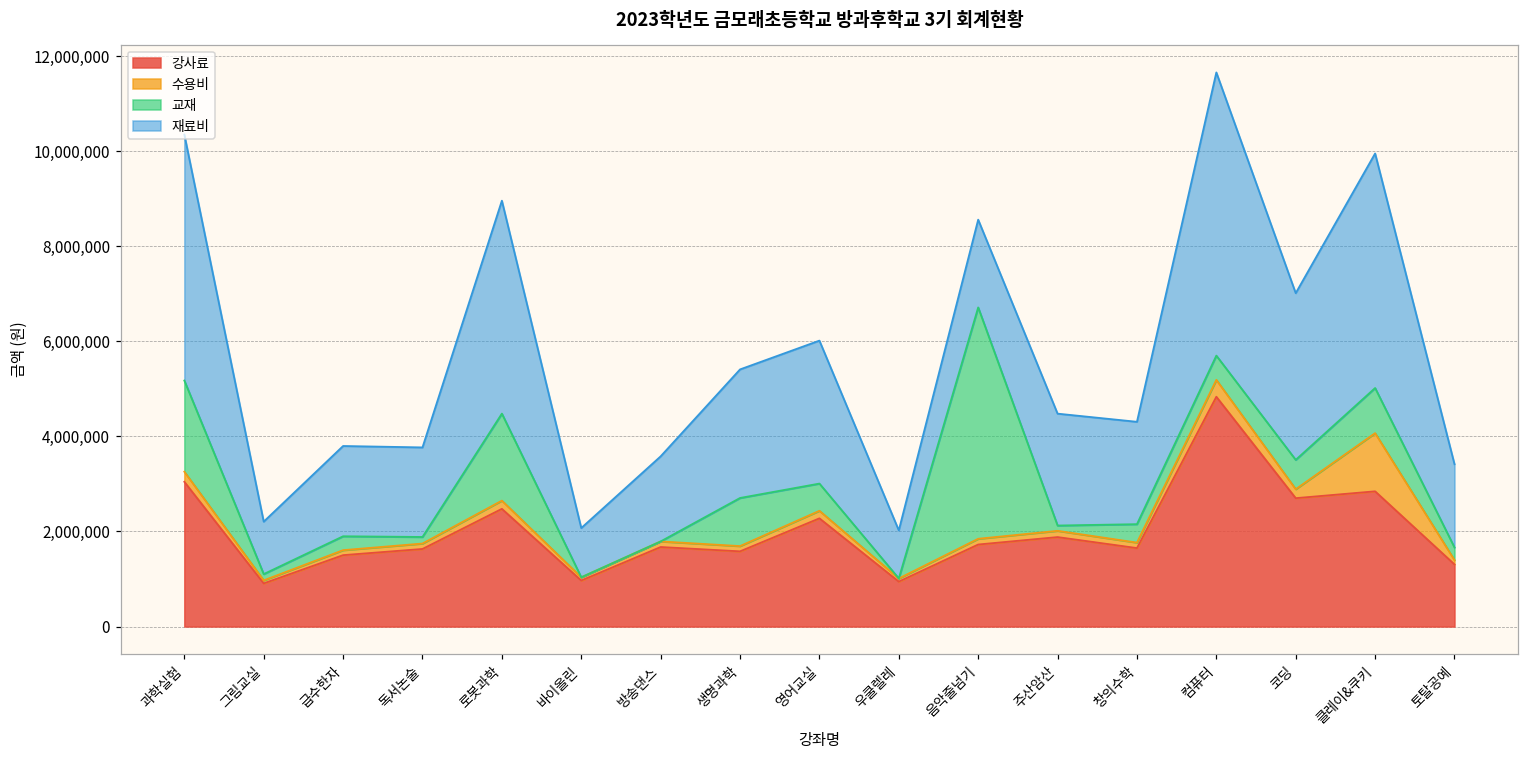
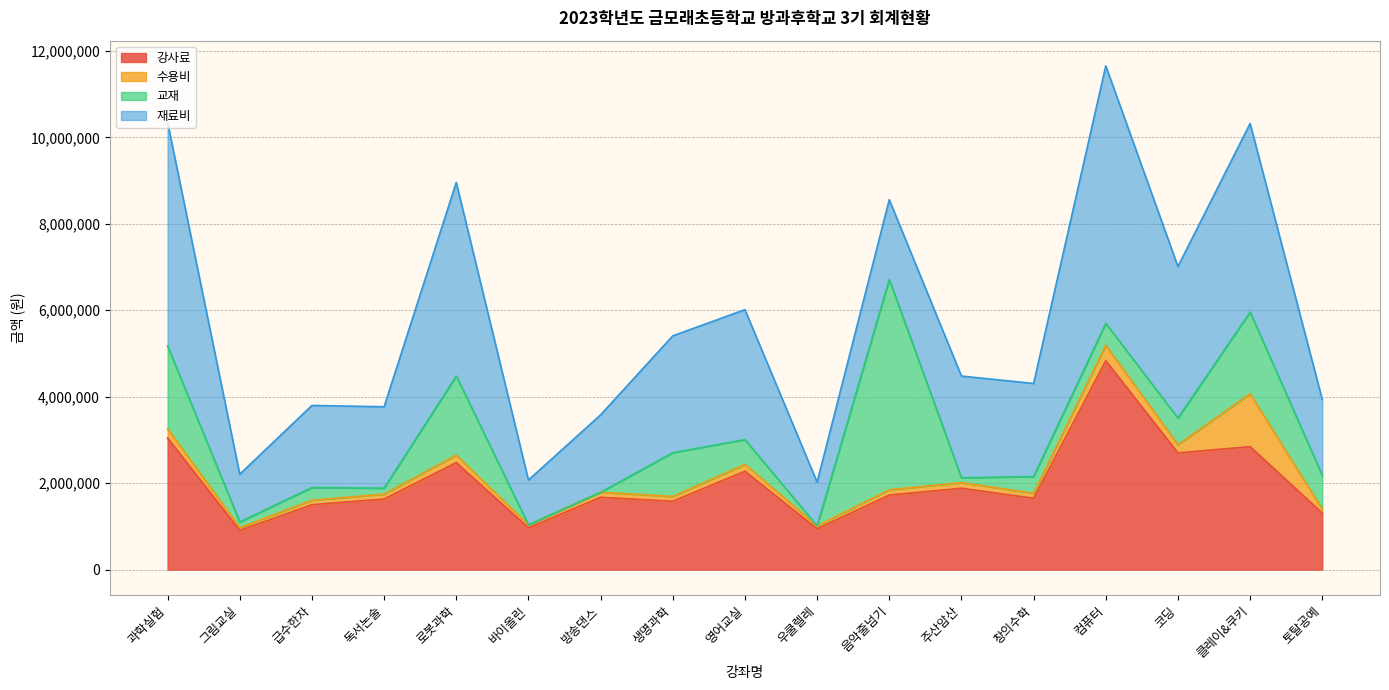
교재, 클레이&쿠키: 900,000 -> 1,900,000
재료비, 클레이&쿠키: 4,900,000 -> 4,400,000
교재, 토탈공예: 300,000 -> 800,000
